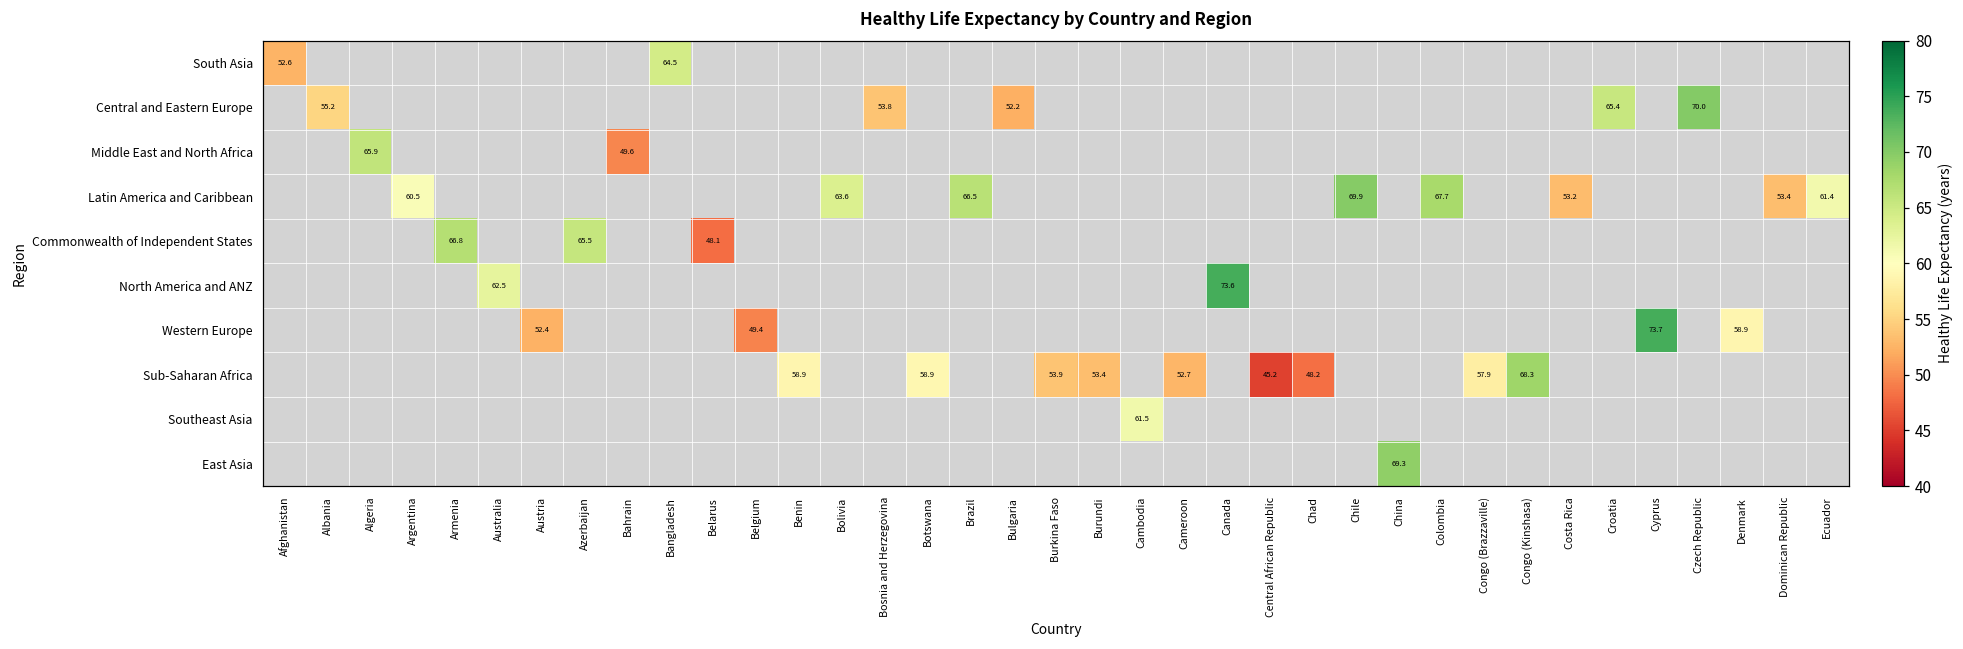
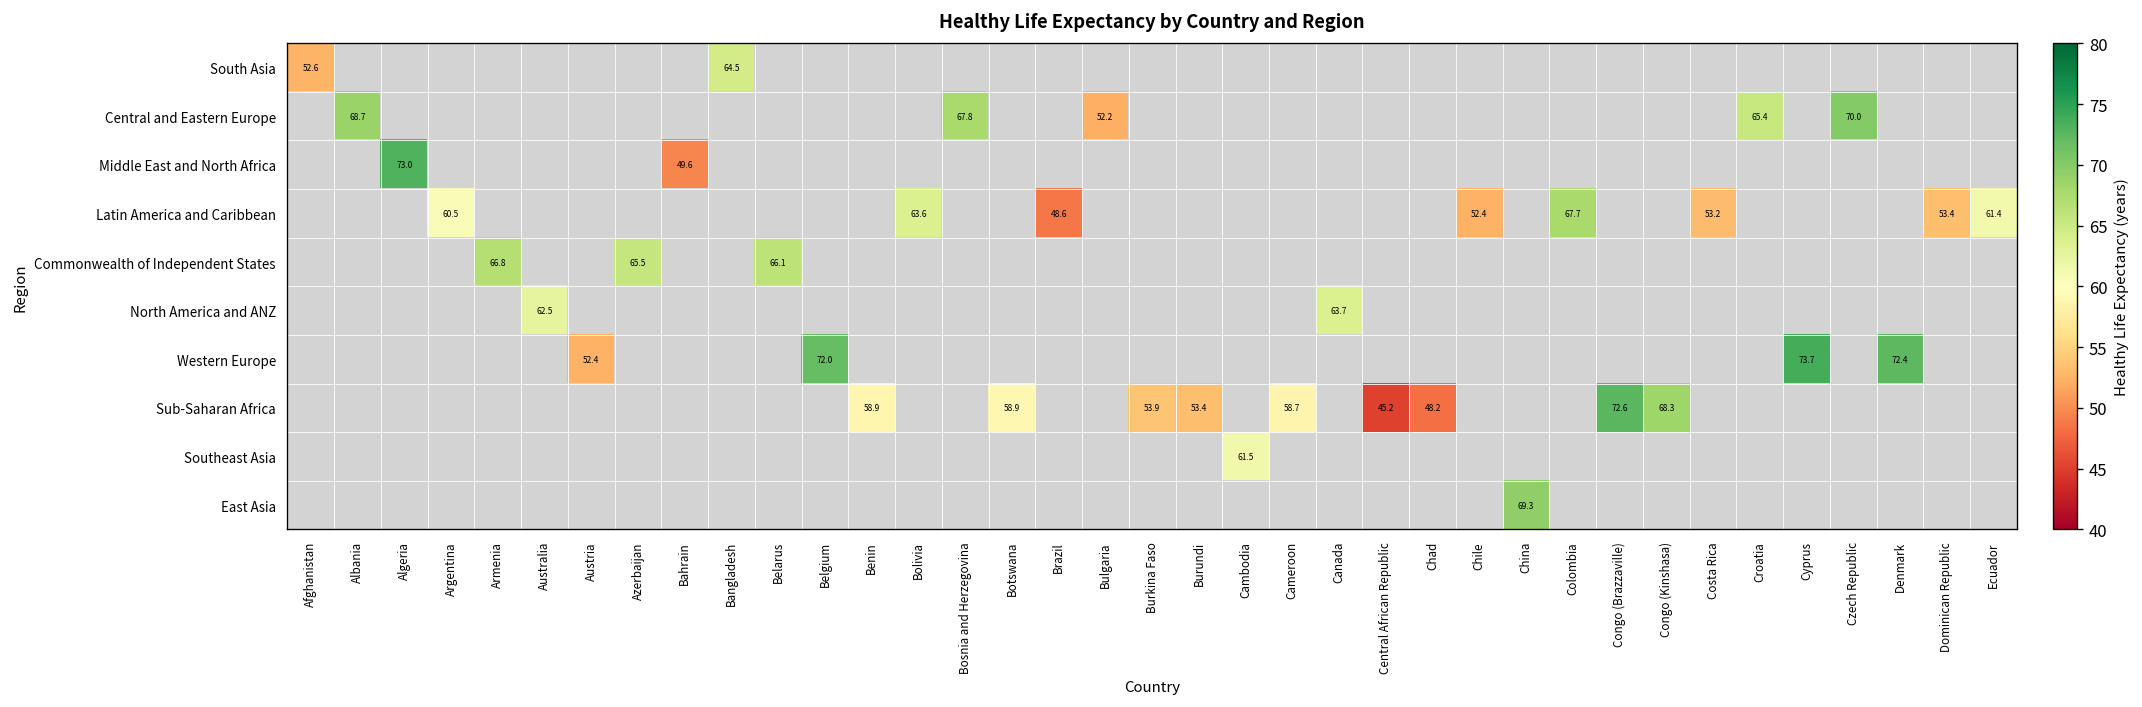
Central and Eastern Europe, Albania: 55.2 -> 68.7
Central and Eastern Europe, Bosnia and Herzegovina: 53.8 -> 67.8
Middle East and North Africa, Algeria: 65.9 -> 73.0
Latin America and Caribbean, Brazil: 66.5 -> 48.6
Latin America and Caribbean, Chile: 69.9 -> 52.4
Commonwealth of Independent States, Belarus: 48.1 -> 66.1
North America and ANZ, Canada: 73.6 -> 63.7
Western Europe, Belgium: 49.4 -> 72.0
Western Europe, Denmark: 58.9 -> 72.4
Sub-Saharan Africa, Cameroon: 52.7 -> 58.7
Sub-Saharan Africa, Congo (Brazzaville): 57.9 -> 72.6
